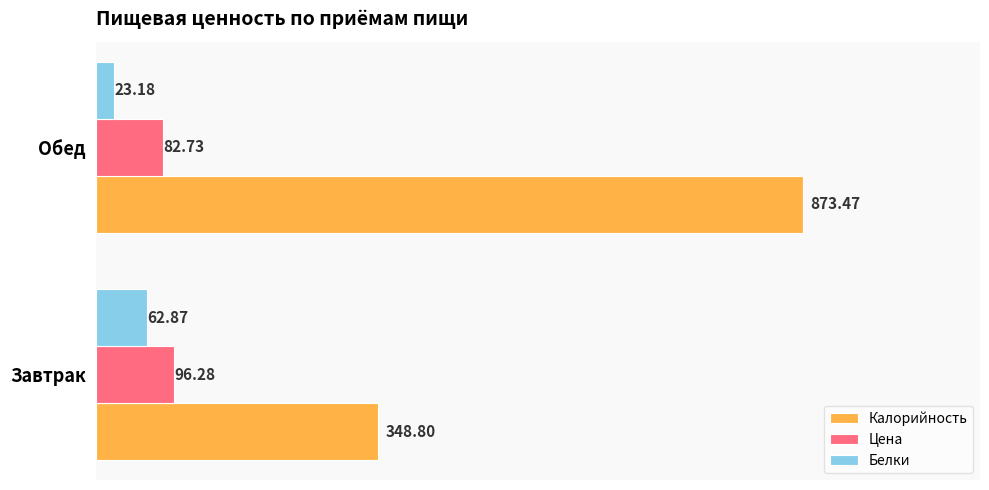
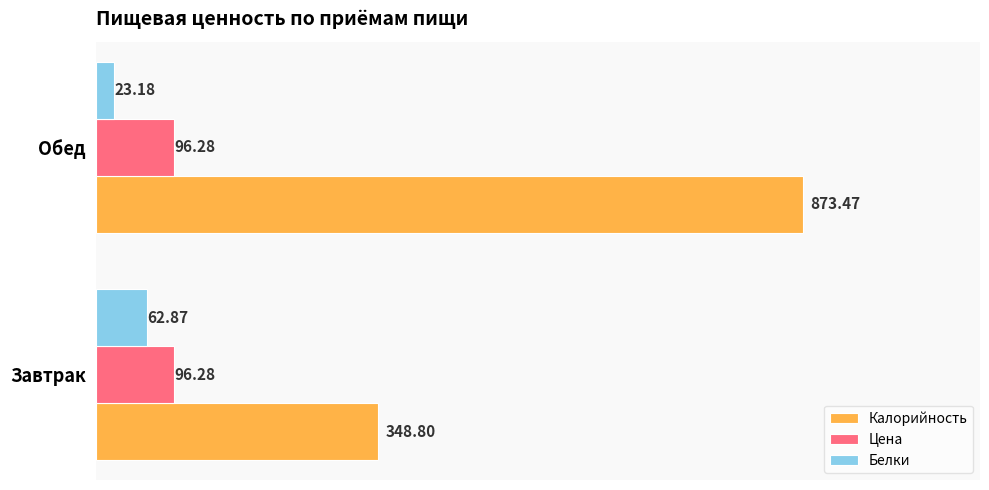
Цена, Обед: 82.73 -> 96.28
